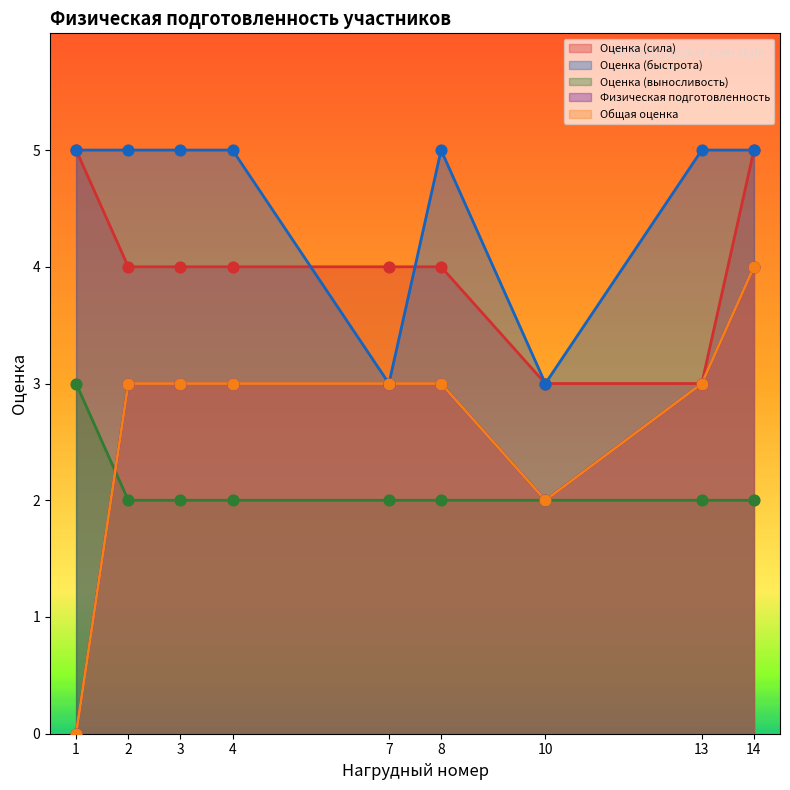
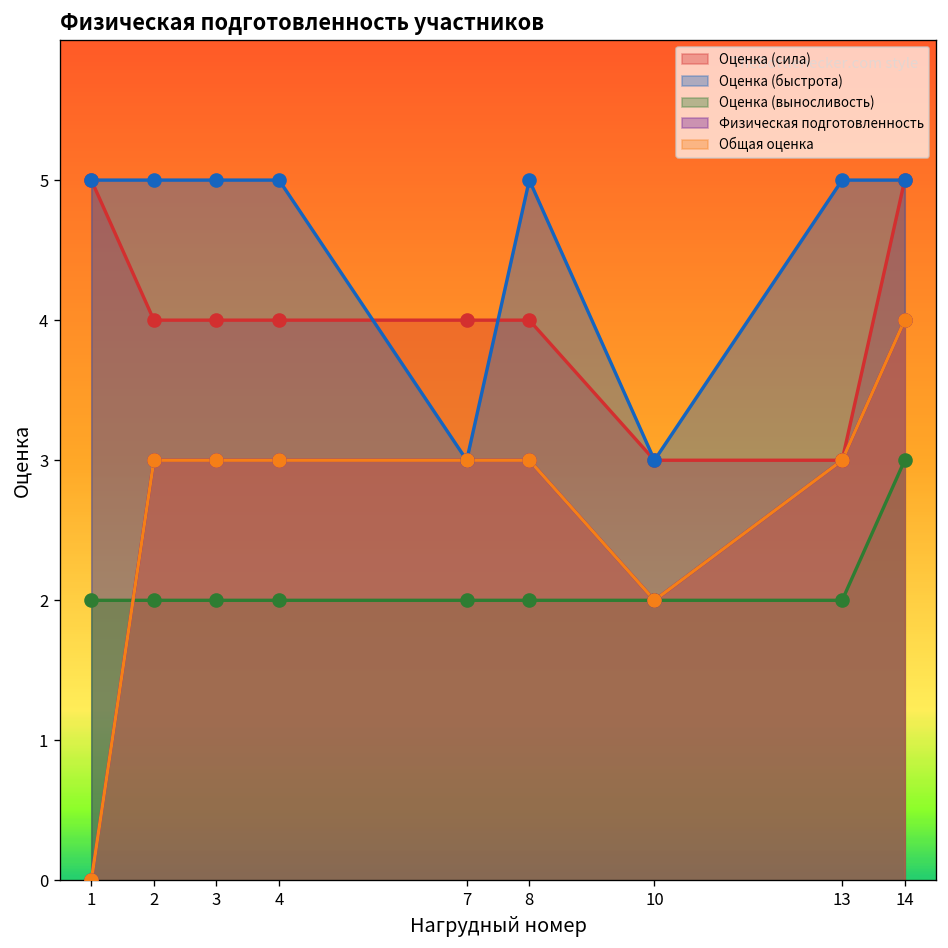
Оценка (выносливость), 1: 3 -> 2
Оценка (выносливость), 14: 2 -> 3
